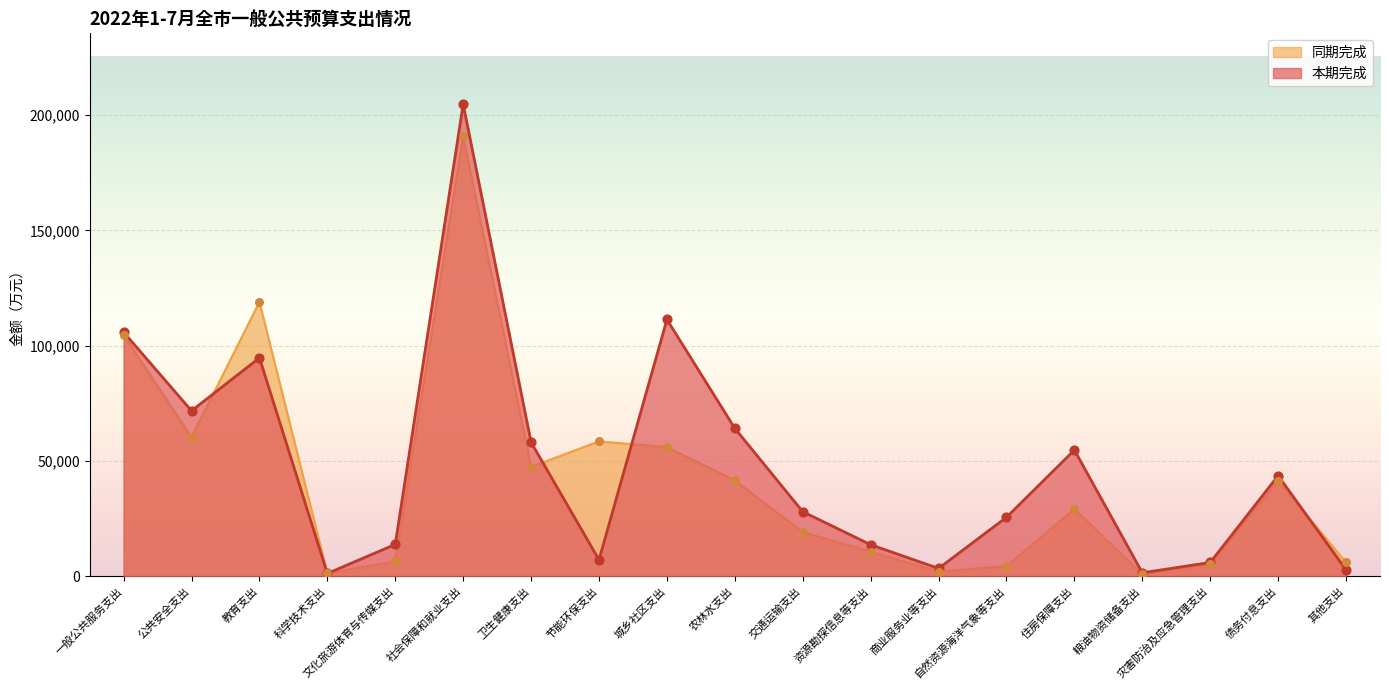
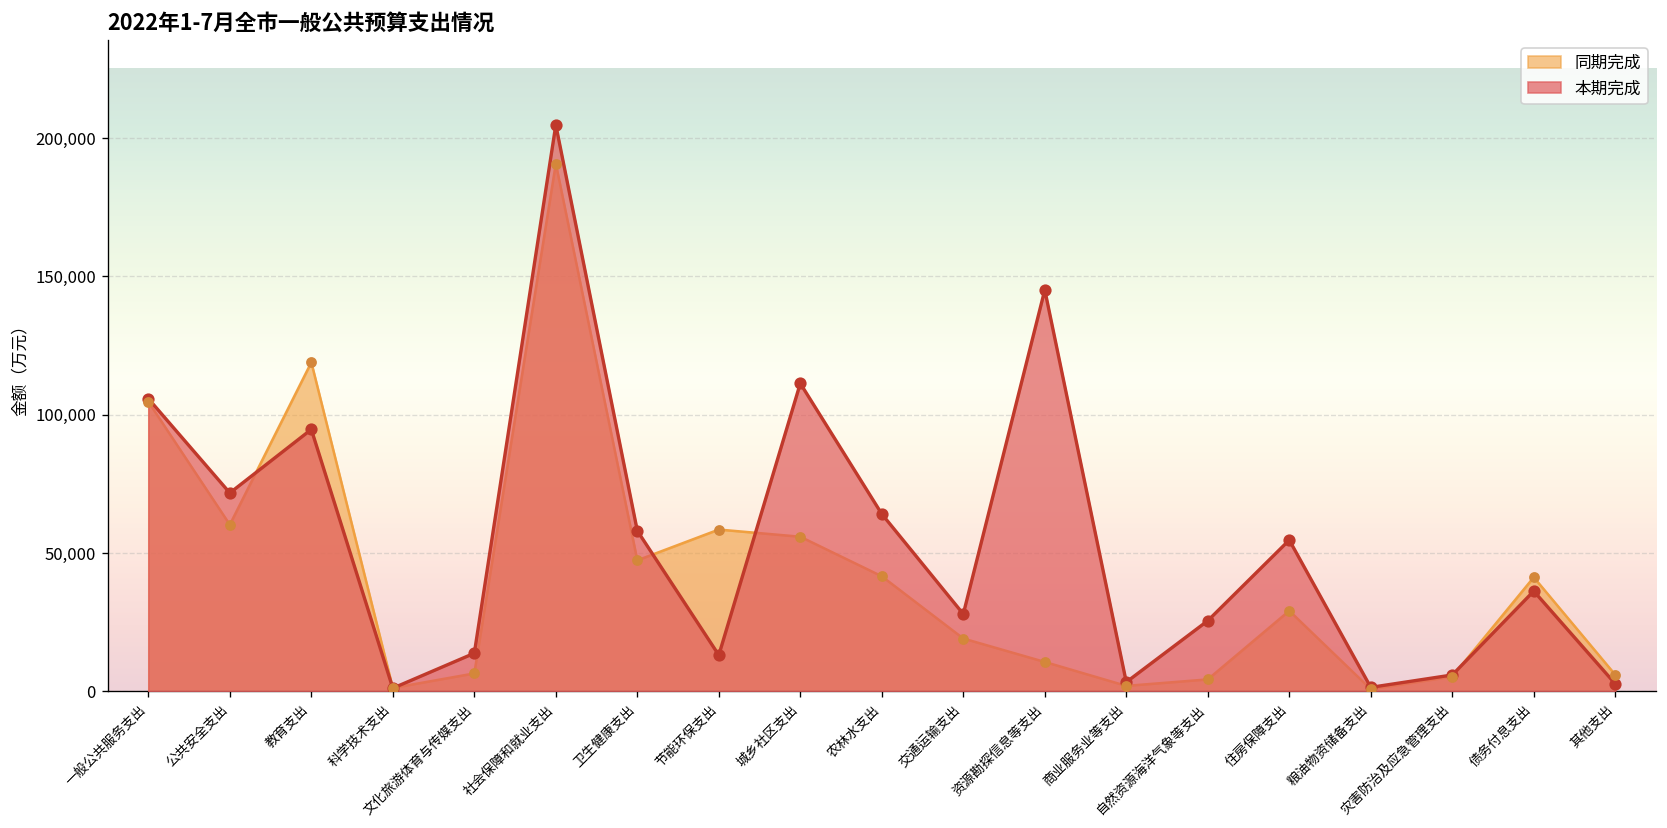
本期完成, 节能环保支出: 7,000 -> 13,000
本期完成, 资源勘探信息等支出: 14,000 -> 145,000
本期完成, 债务付息支出: 44,000 -> 36,000
